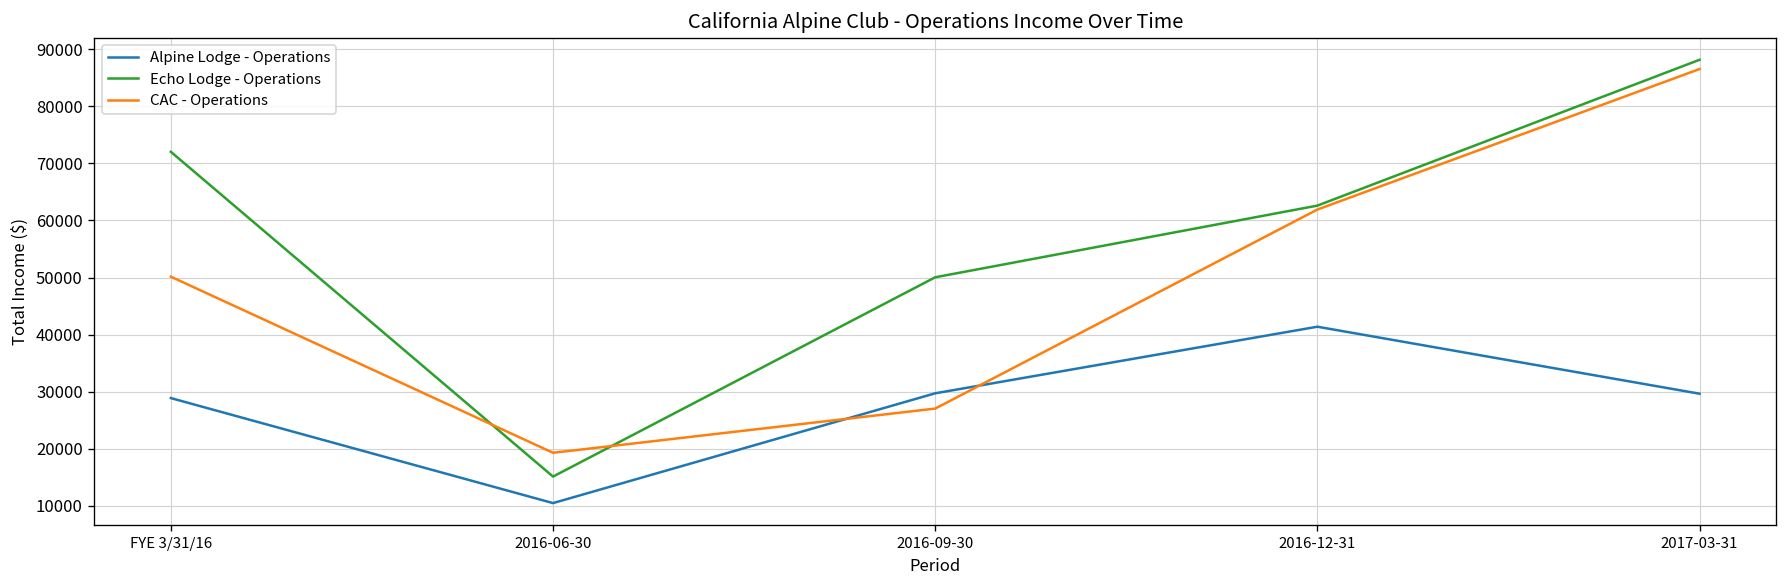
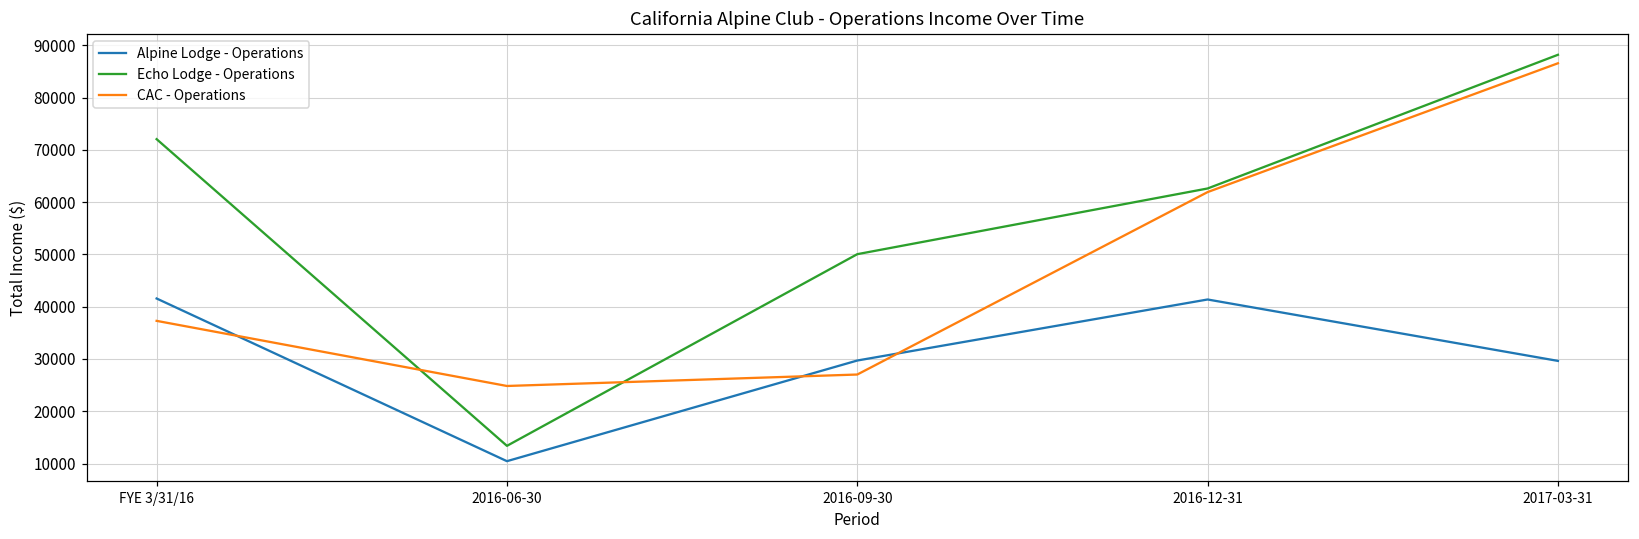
Alpine Lodge - Operations, FYE 3/31/16: 29000 -> 42000
CAC - Operations, FYE 3/31/16: 50000 -> 37000
Echo Lodge - Operations, 2016-06-30: 15000 -> 13000
CAC - Operations, 2016-06-30: 19000 -> 25000
